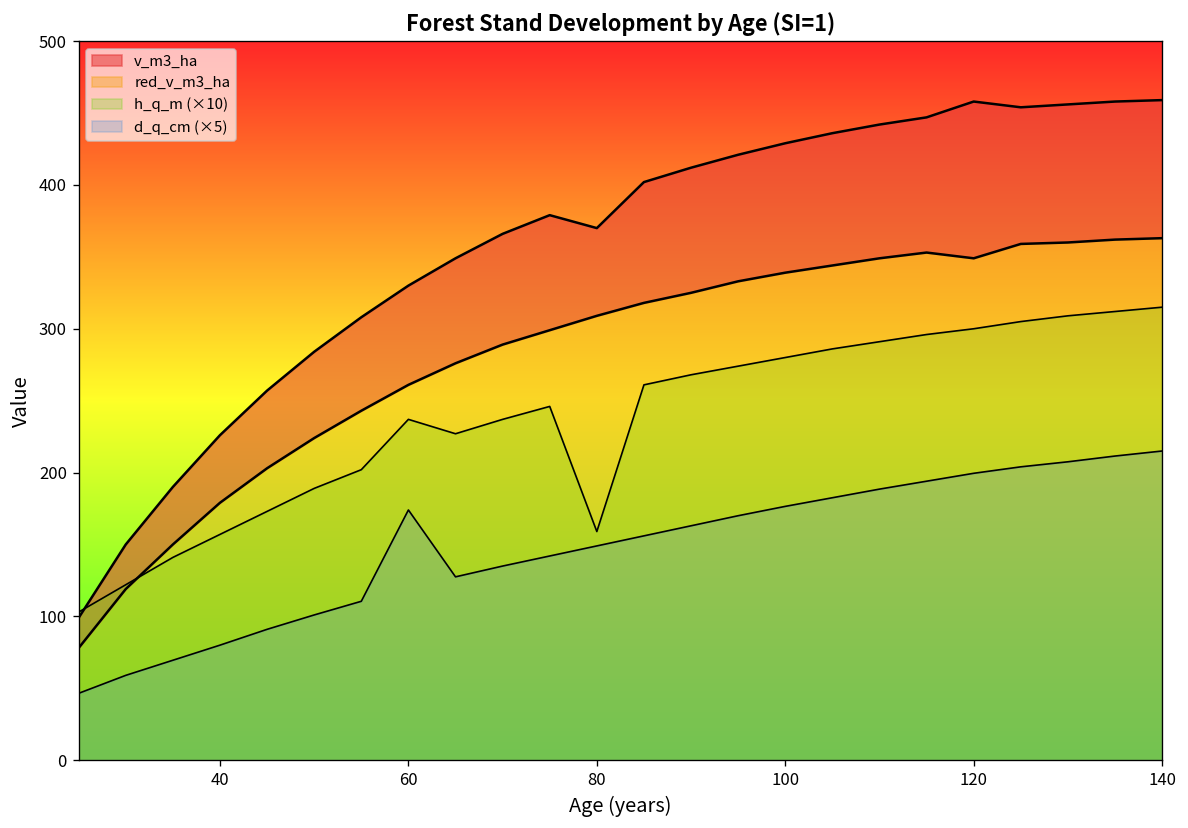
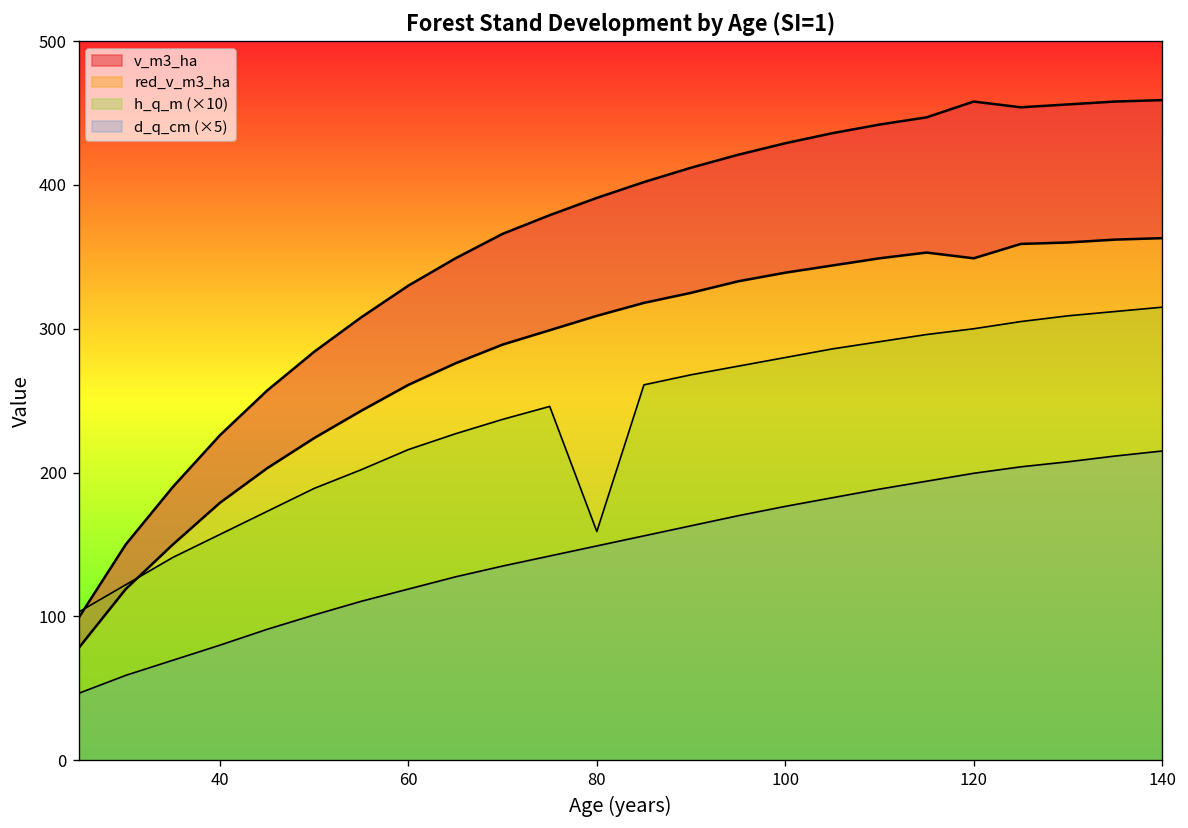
h_q_m (×10), 60: 237 -> 216
d_q_cm (×5), 60: 174 -> 119
v_m3_ha, 80: 370 -> 391
